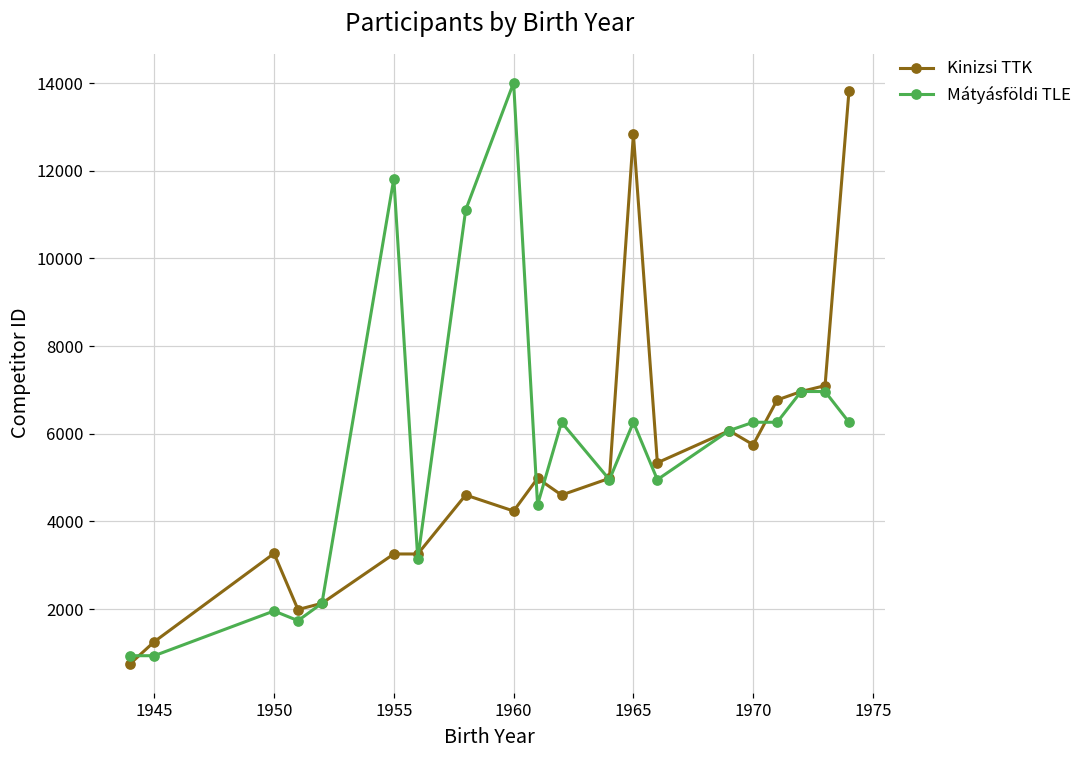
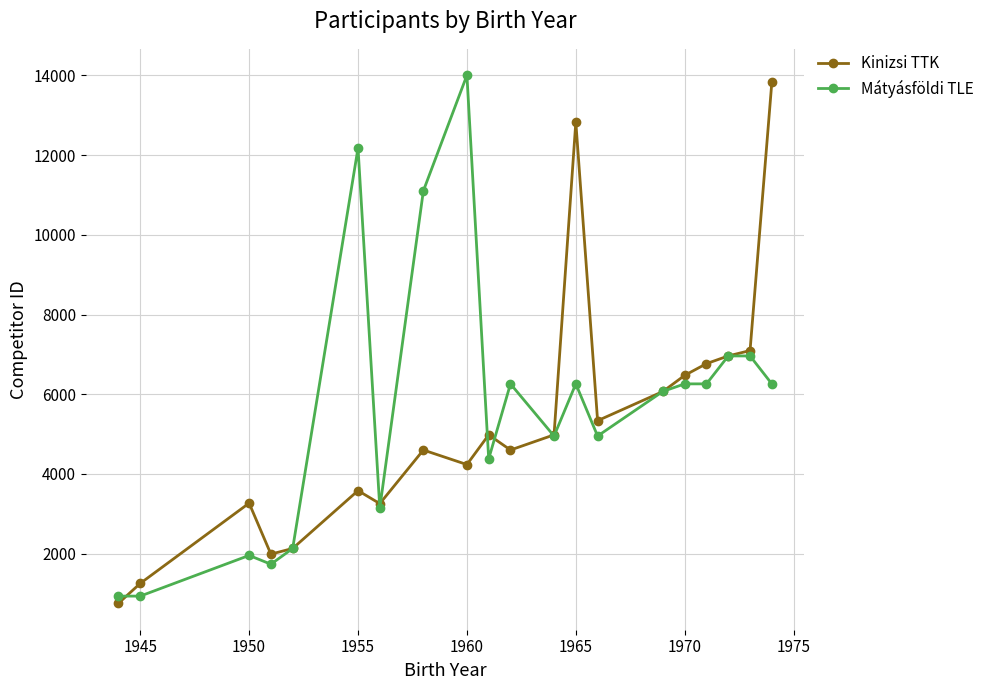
Kinizsi TTK, 1955: 3300 -> 3600
Mátyásföldi TLE, 1955: 11800 -> 12200
Kinizsi TTK, 1970: 5700 -> 6500
